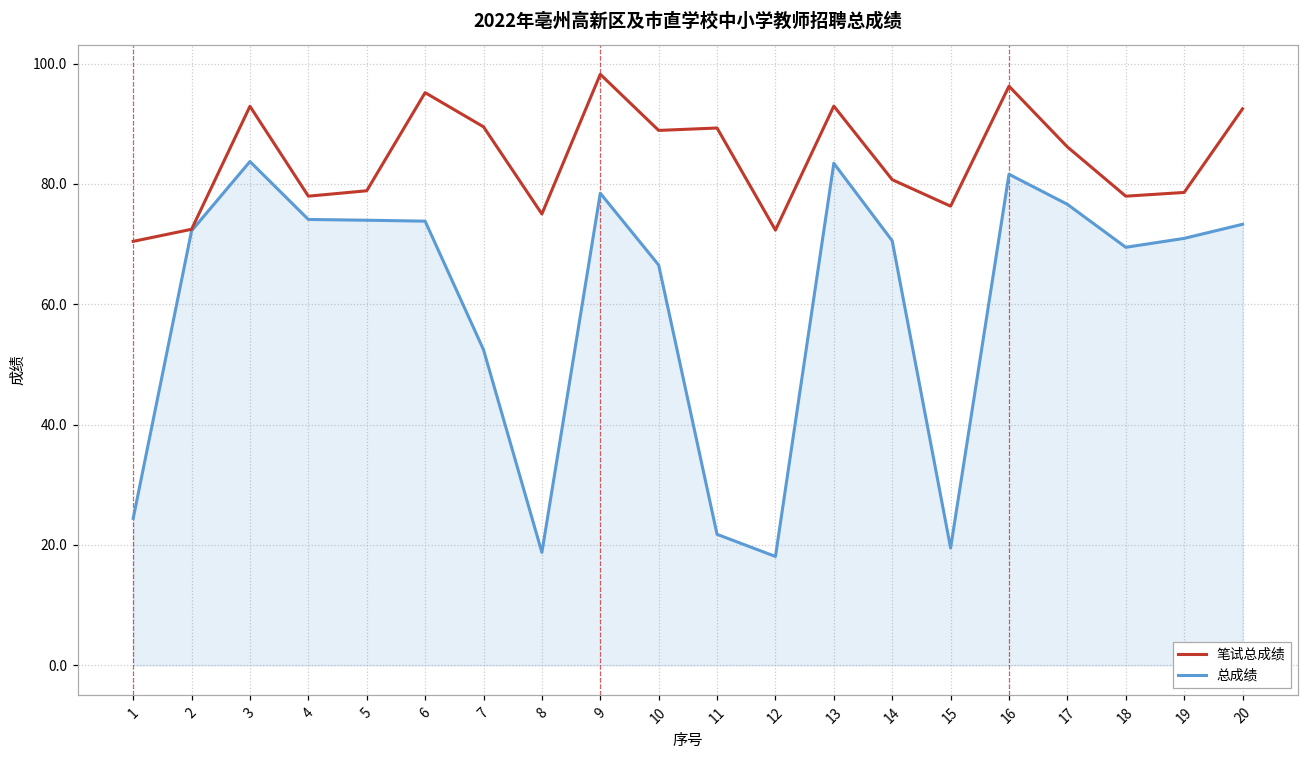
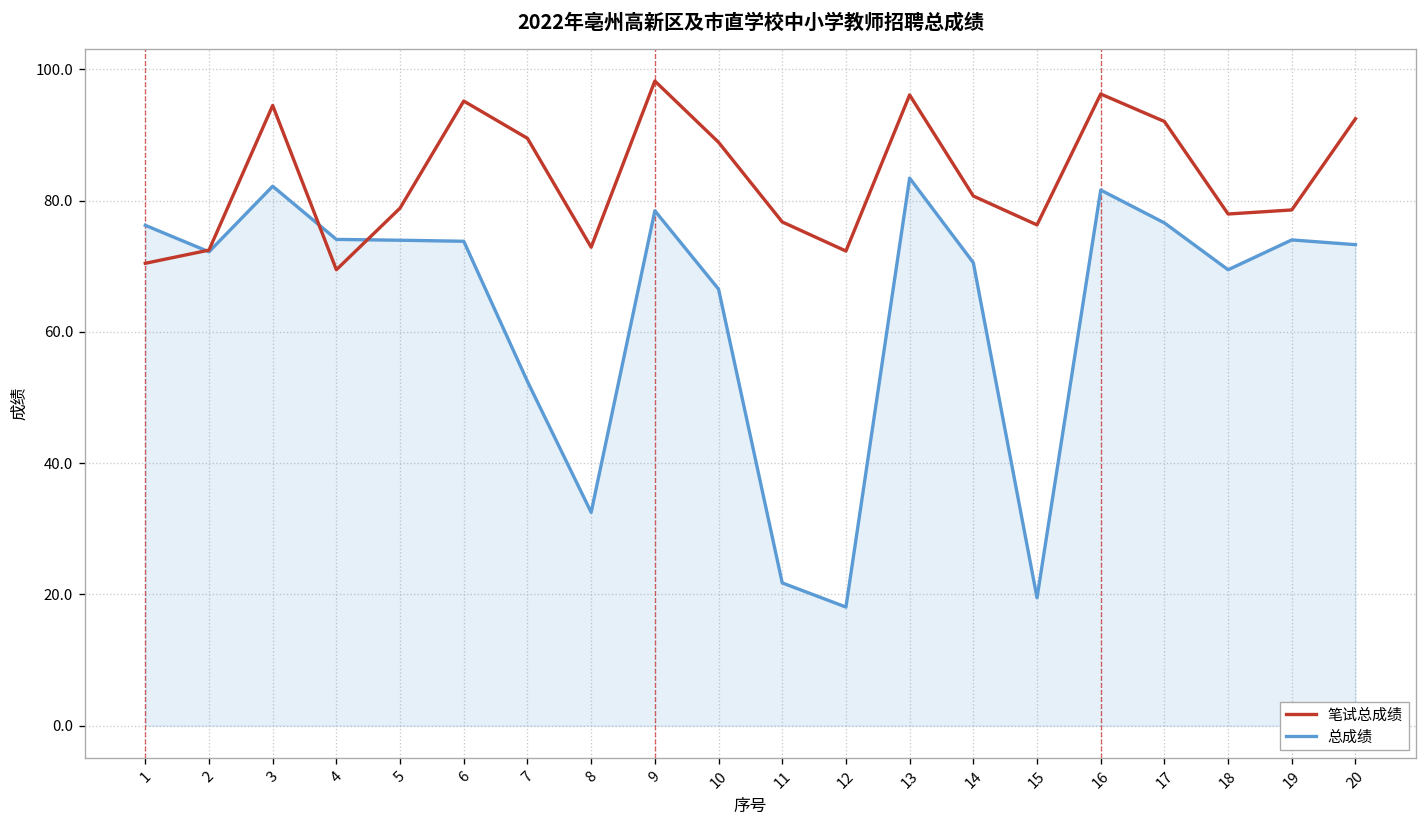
总成绩, 1: 24 -> 76
笔试总成绩, 3: 93 -> 95
总成绩, 3: 84 -> 82
笔试总成绩, 4: 78 -> 69
笔试总成绩, 8: 75 -> 73
总成绩, 8: 19 -> 33
笔试总成绩, 11: 89 -> 77
笔试总成绩, 13: 93 -> 96
笔试总成绩, 17: 86 -> 92
总成绩, 19: 71 -> 74
